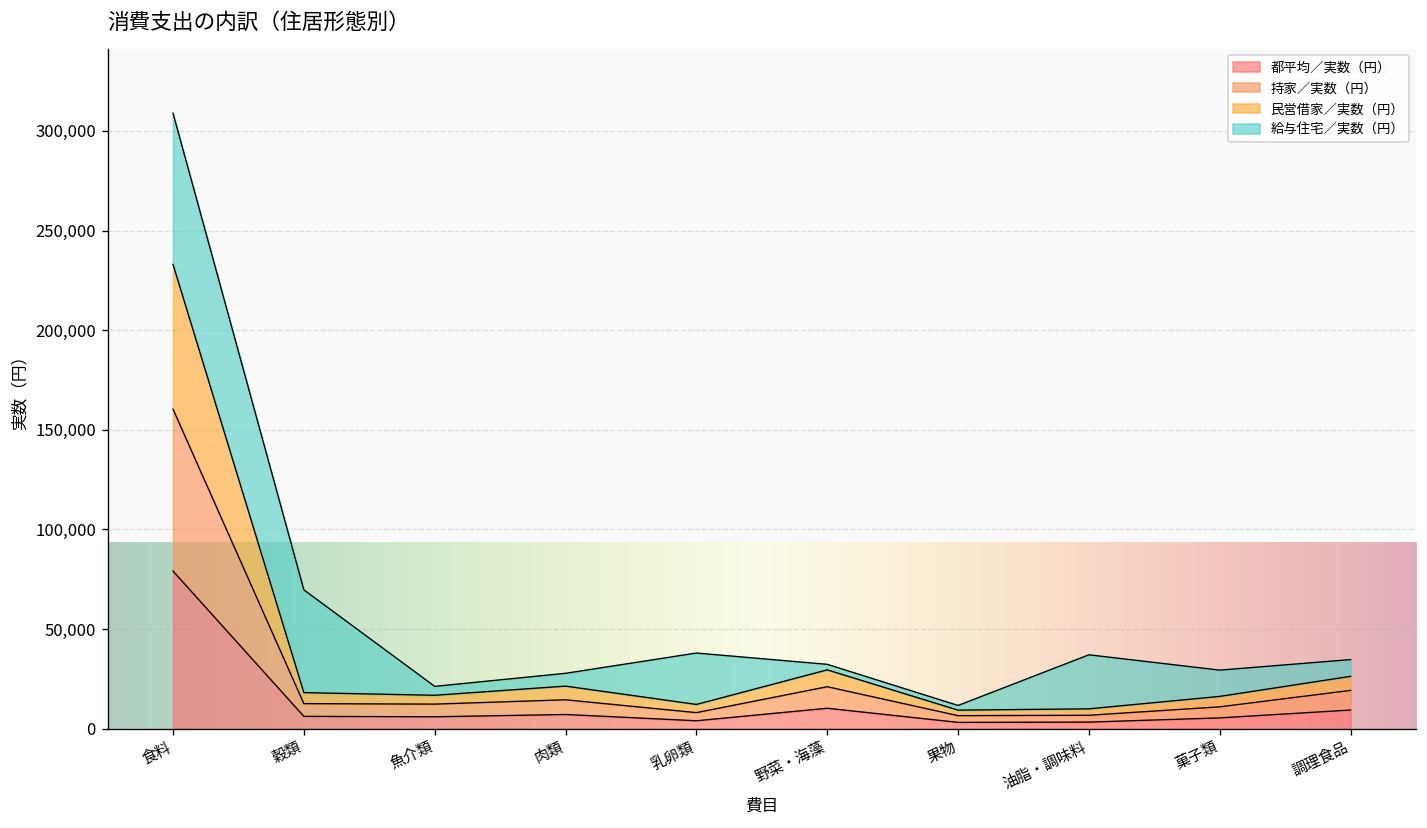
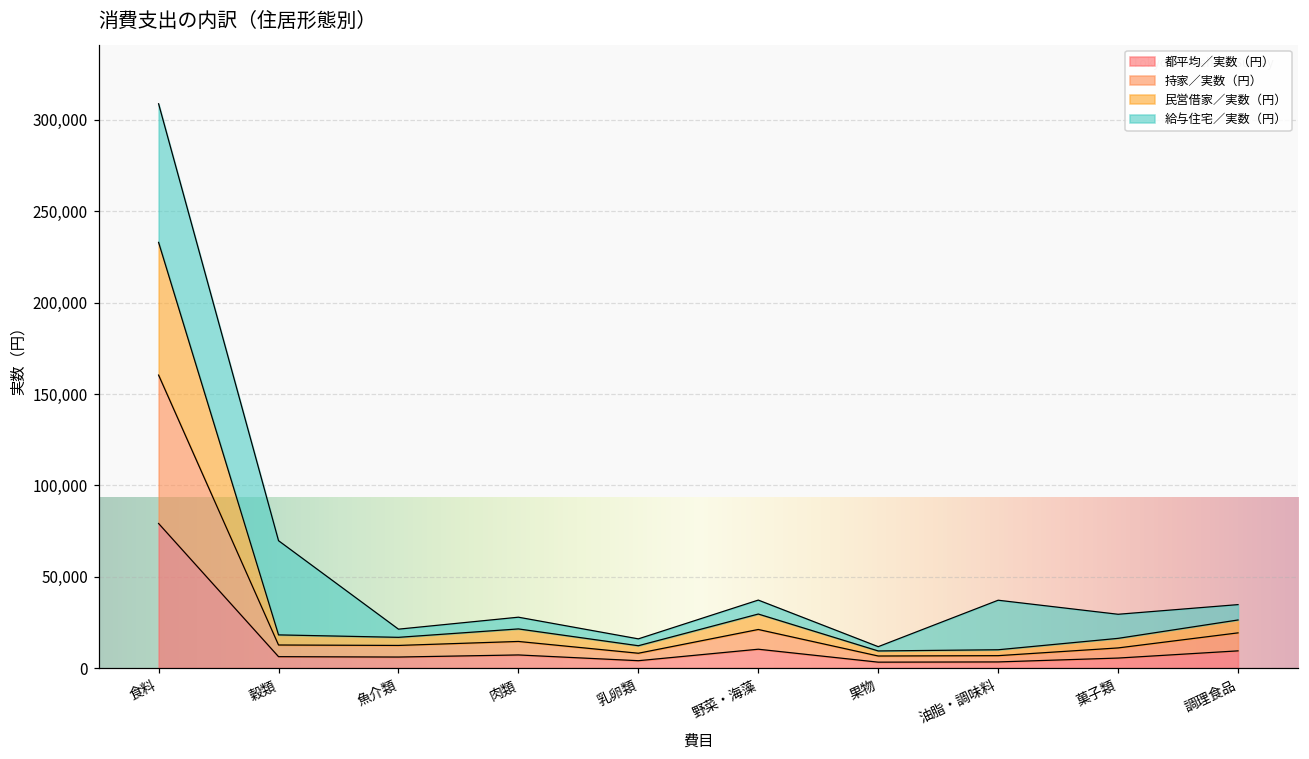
給与住宅／実数（円）, 乳卵類: 26,000 -> 4,000
給与住宅／実数（円）, 野菜・海藻: 3,000 -> 8,000
